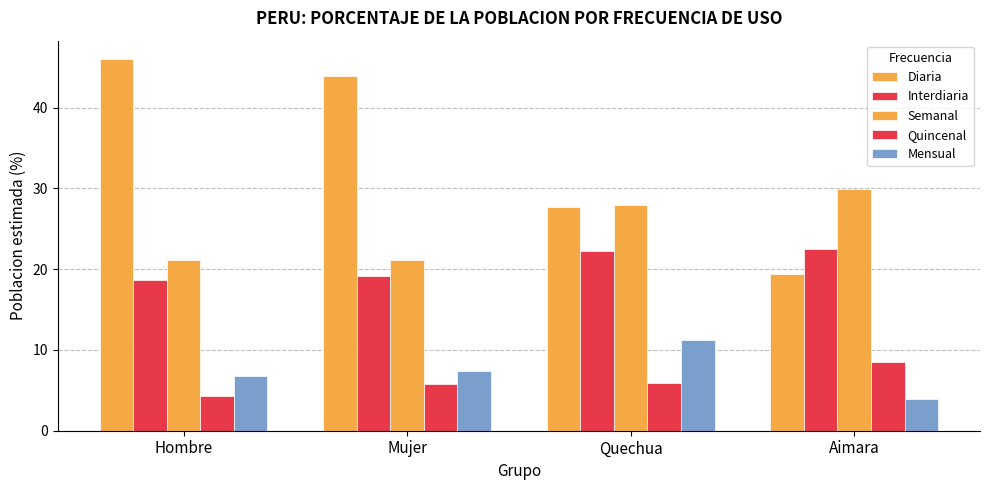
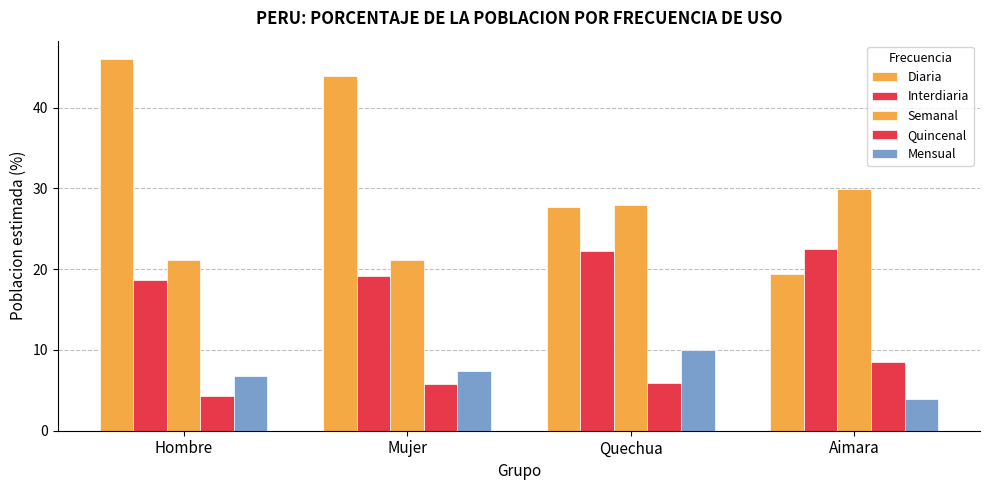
Mensual, Quechua: 11 -> 10
